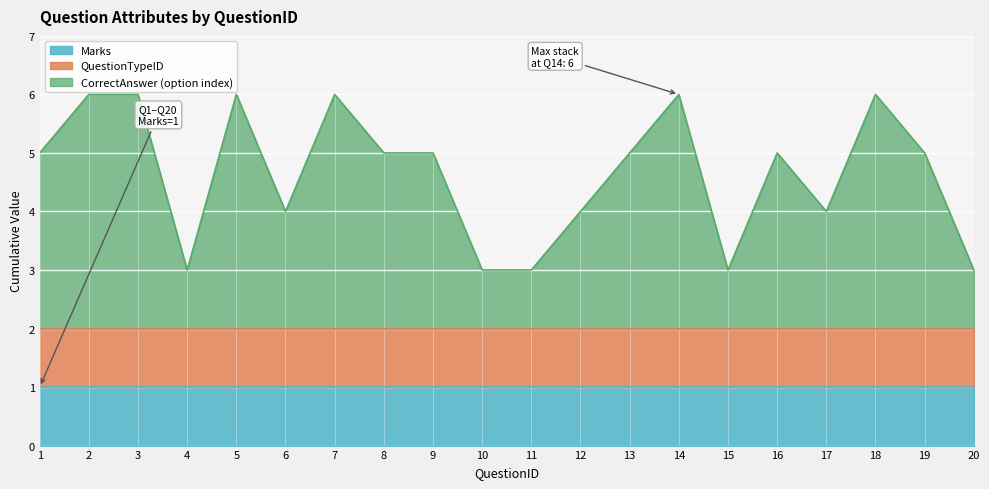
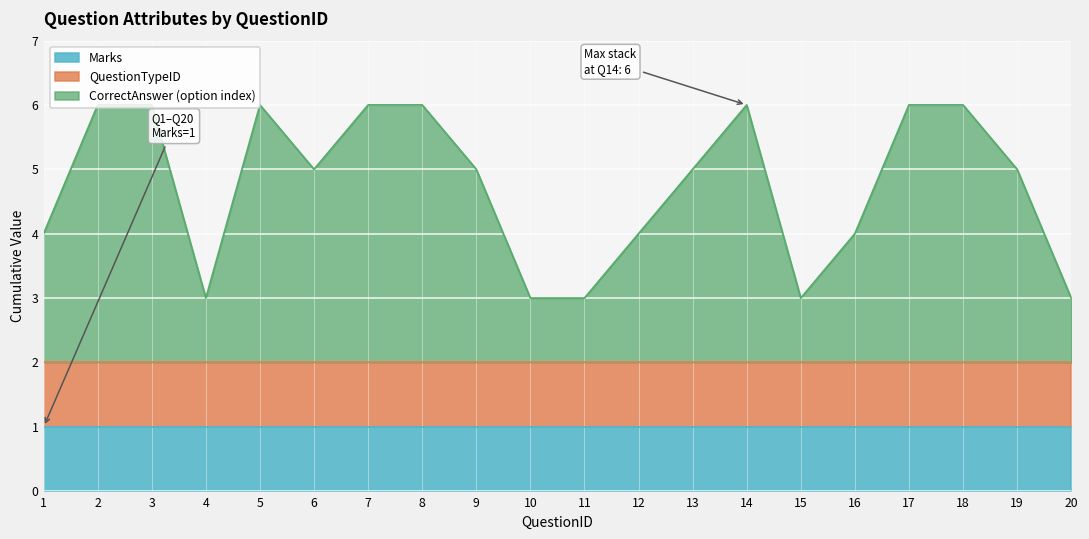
CorrectAnswer (option index), 1: 5.0 -> 4.0
CorrectAnswer (option index), 6: 4.0 -> 5.0
CorrectAnswer (option index), 8: 5.0 -> 6.0
CorrectAnswer (option index), 16: 5.0 -> 4.0
CorrectAnswer (option index), 17: 4.0 -> 6.0
